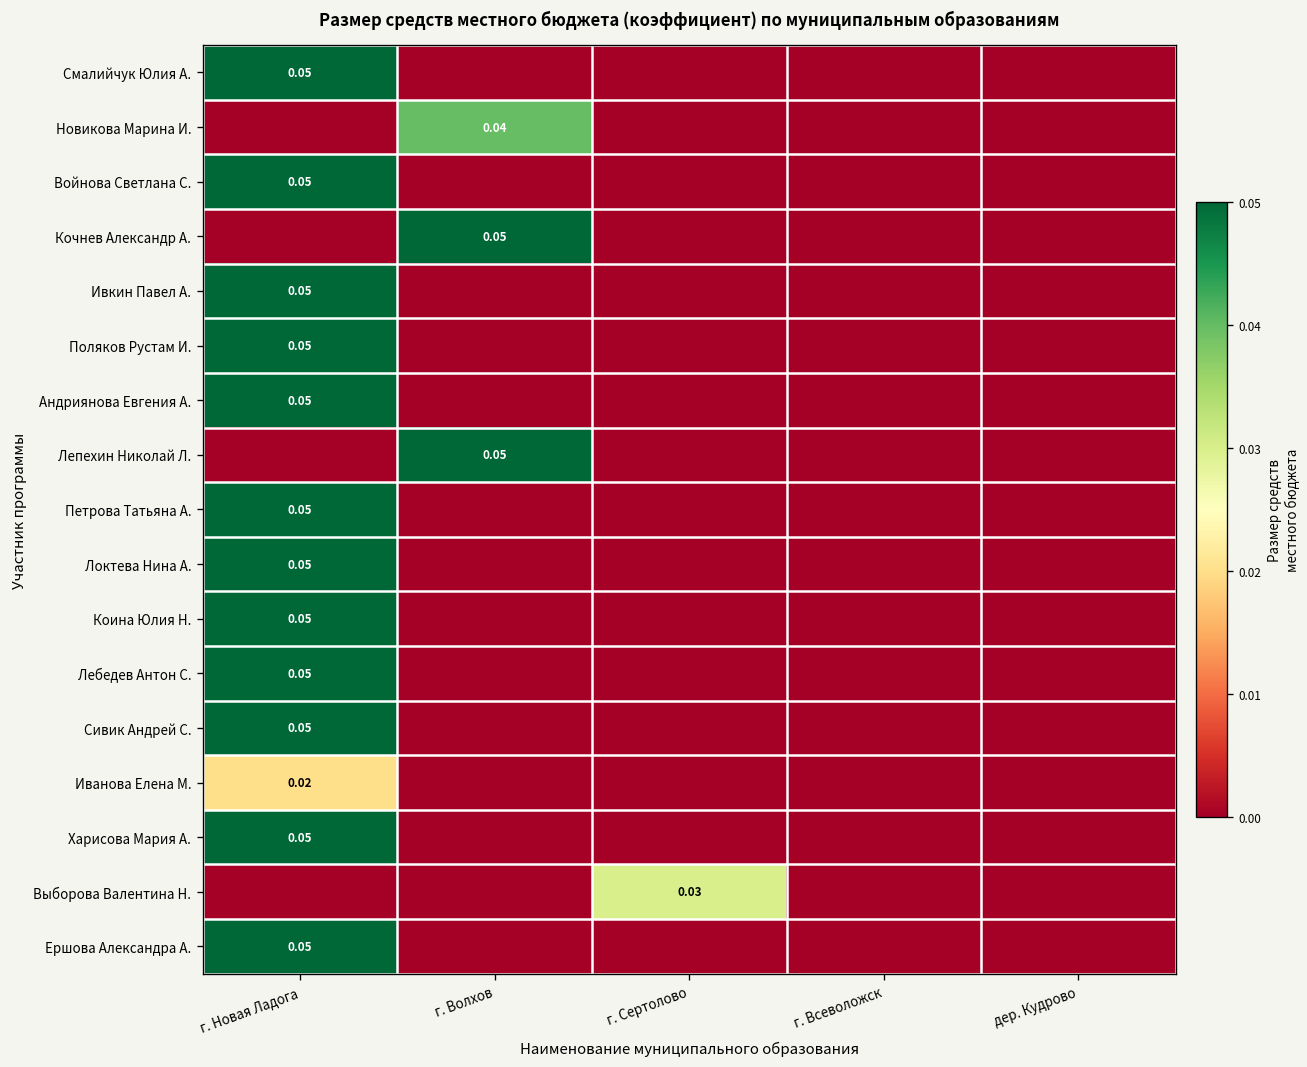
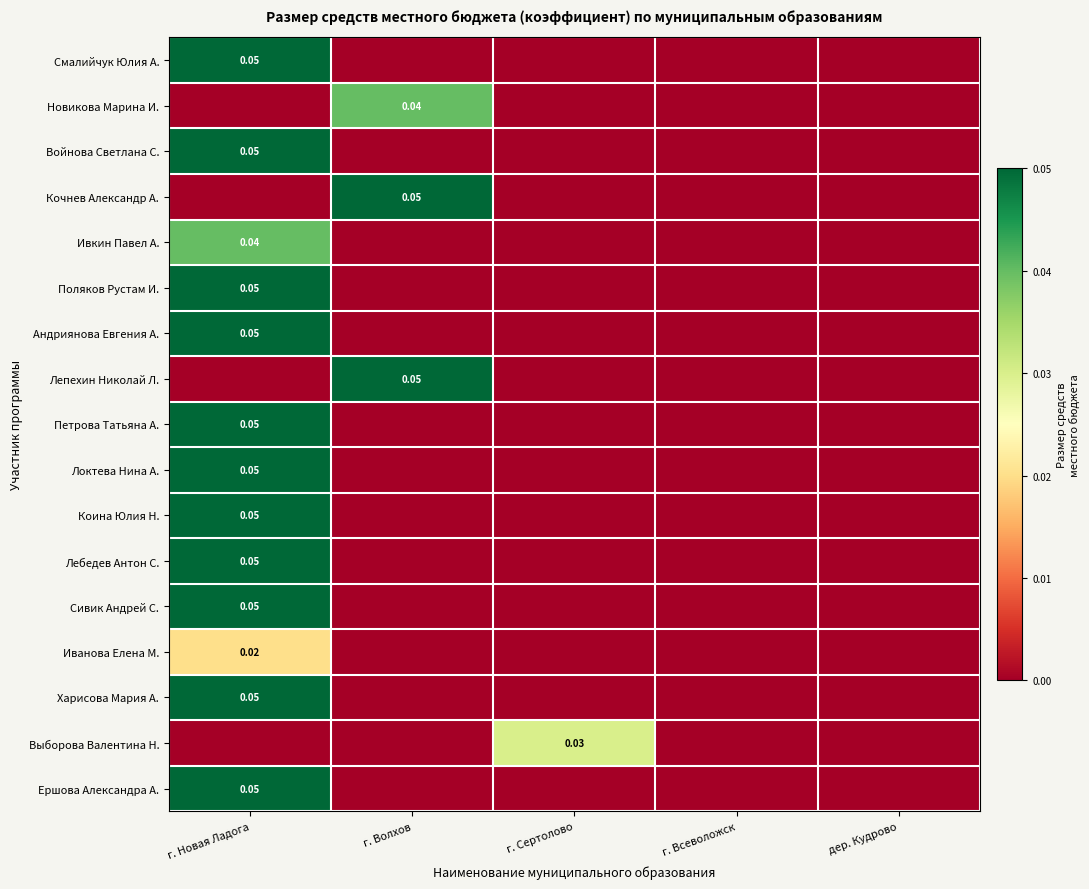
Ивкин Павел А., г. Новая Ладога: 0.05 -> 0.04
